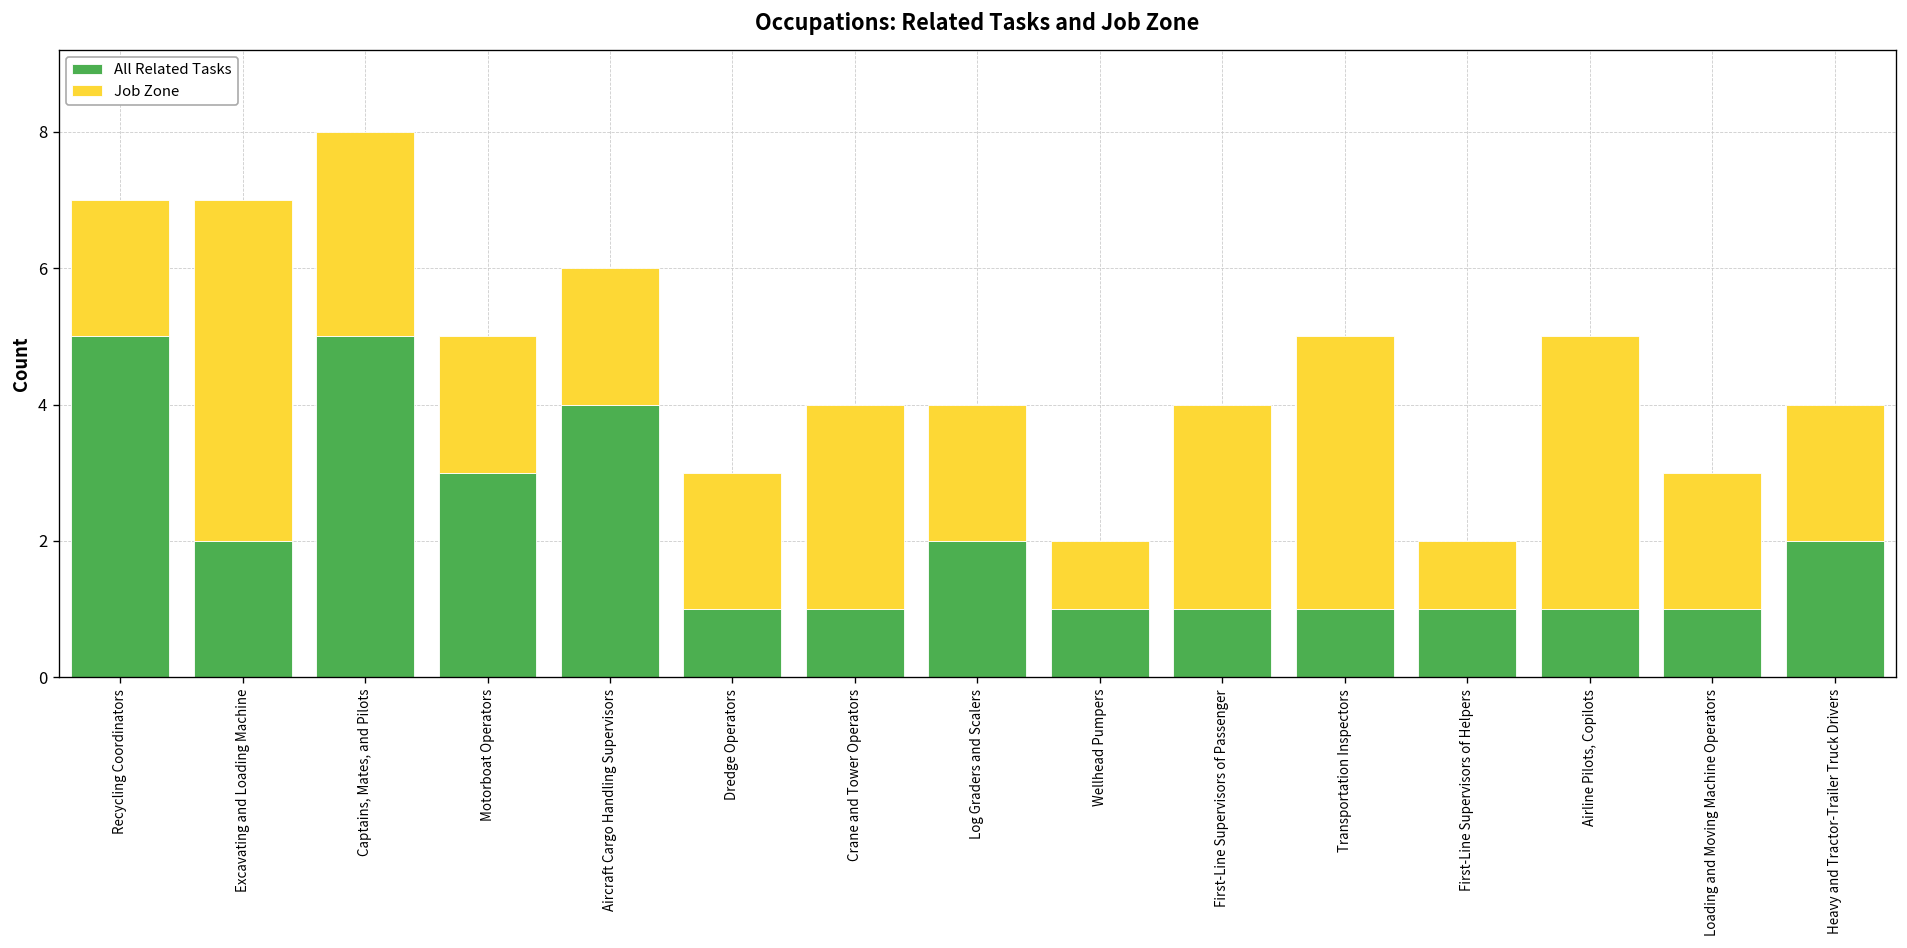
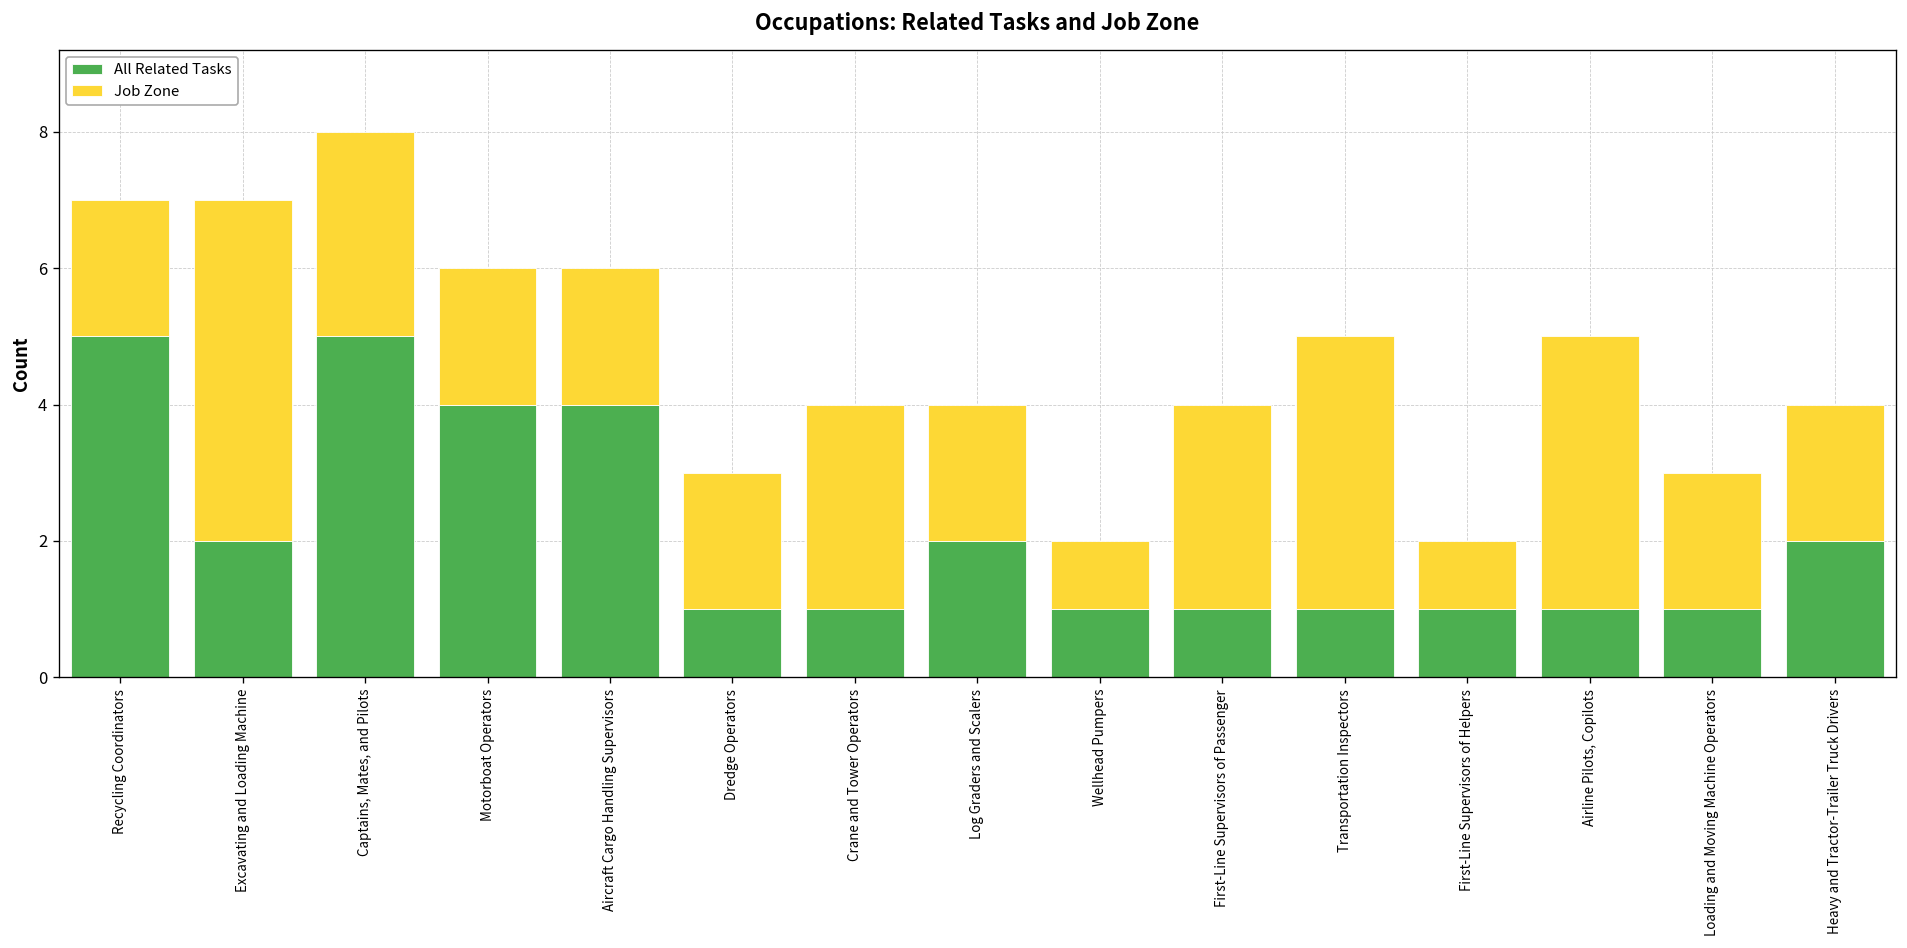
All Related Tasks, Motorboat Operators: 3 -> 4
